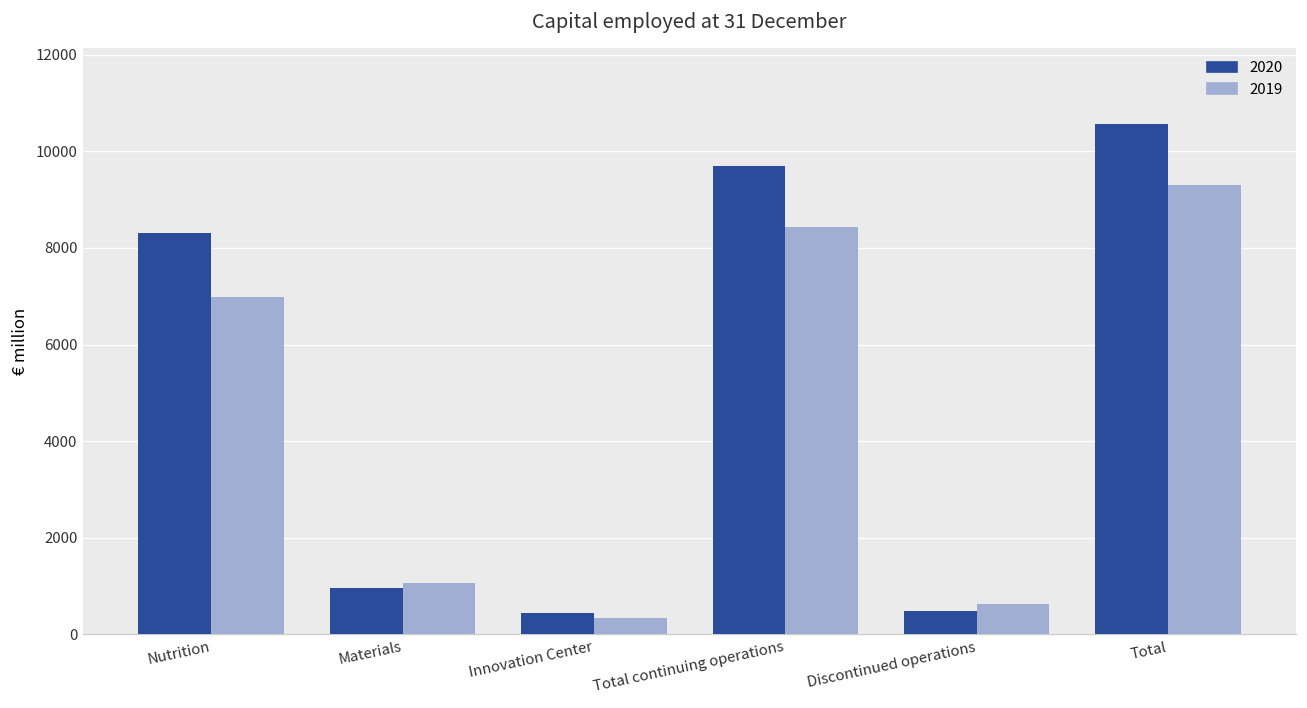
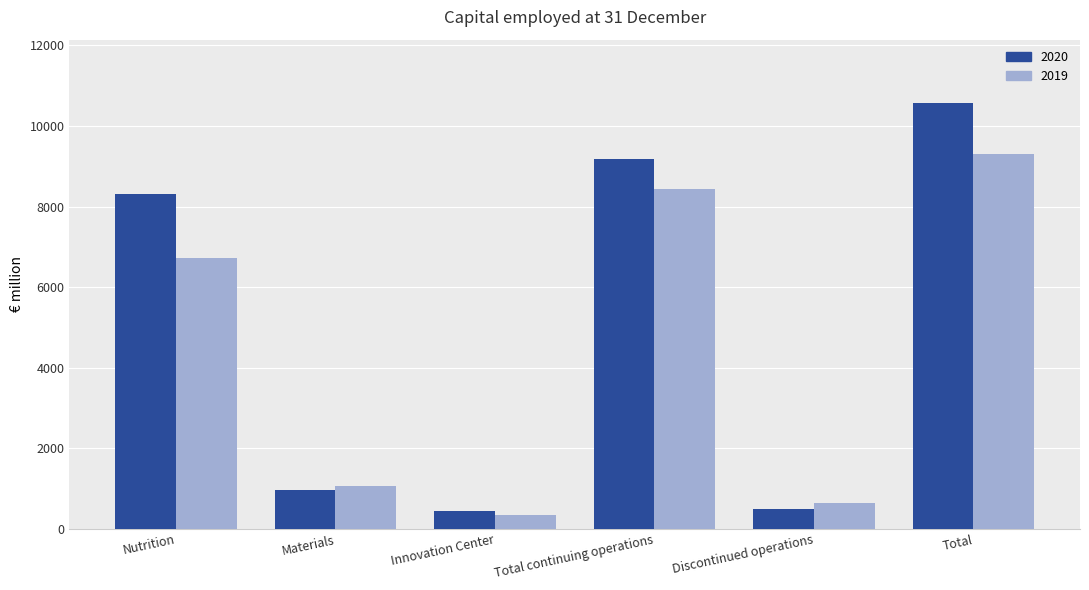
2019, Nutrition: 7000 -> 6700
2020, Total continuing operations: 9700 -> 9200
